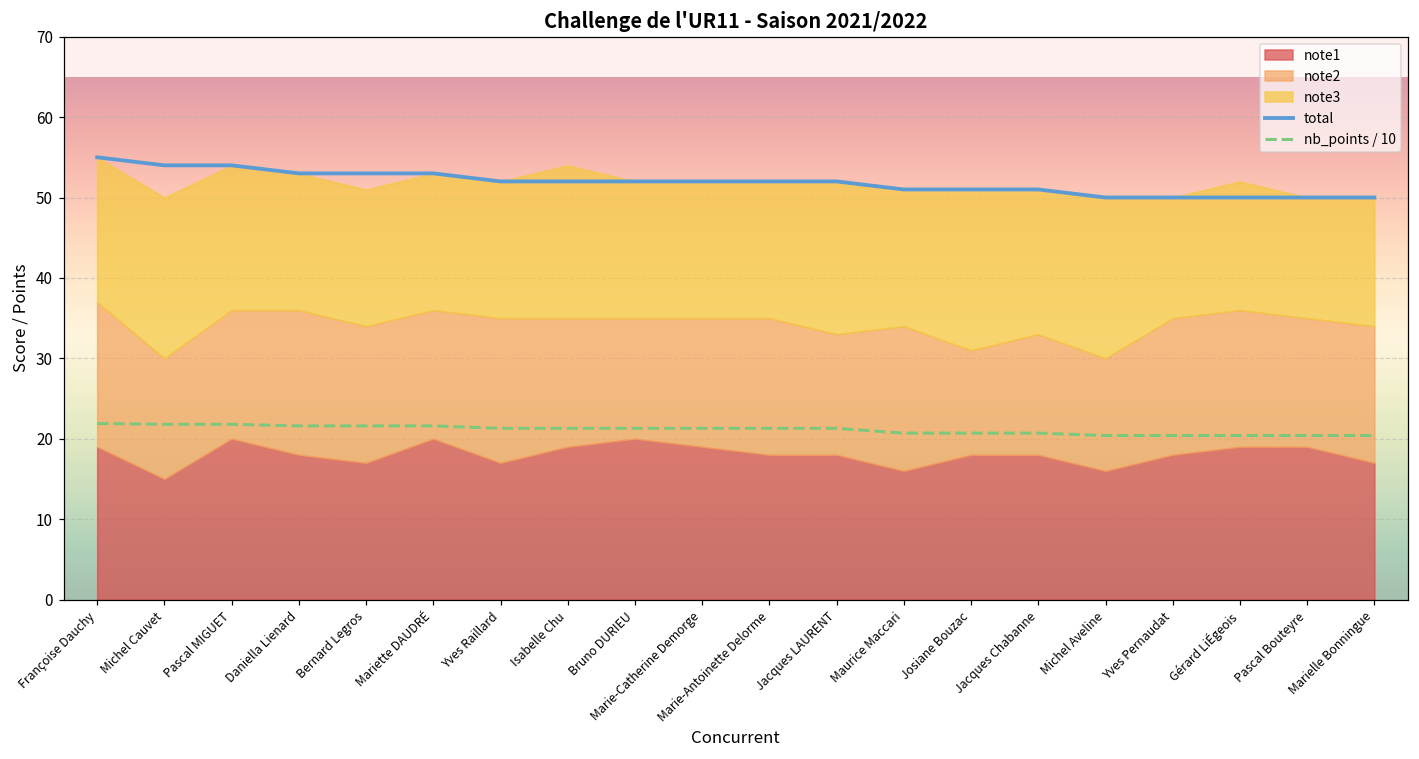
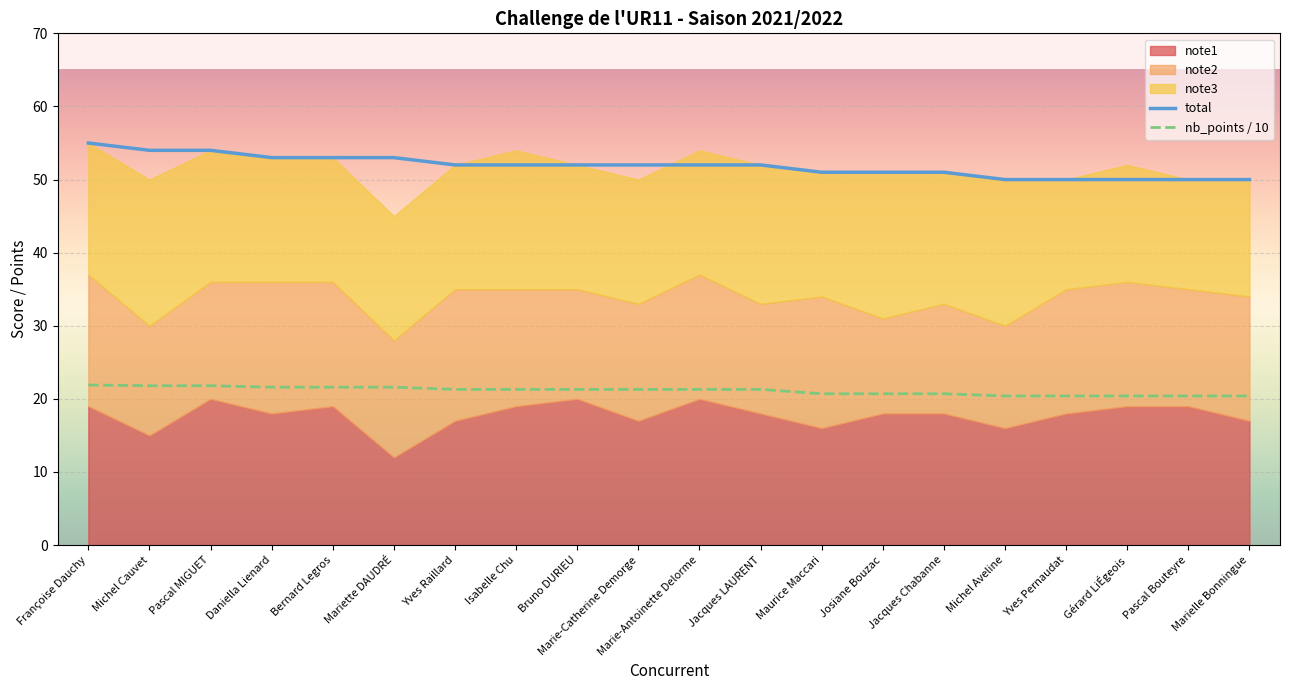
note1, Bernard Legros: 17 -> 19
note1, Mariette DAUDRÉ: 20 -> 12
note1, Marie-Catherine Demorge: 19 -> 17
note1, Marie-Antoinette Delorme: 18 -> 20
